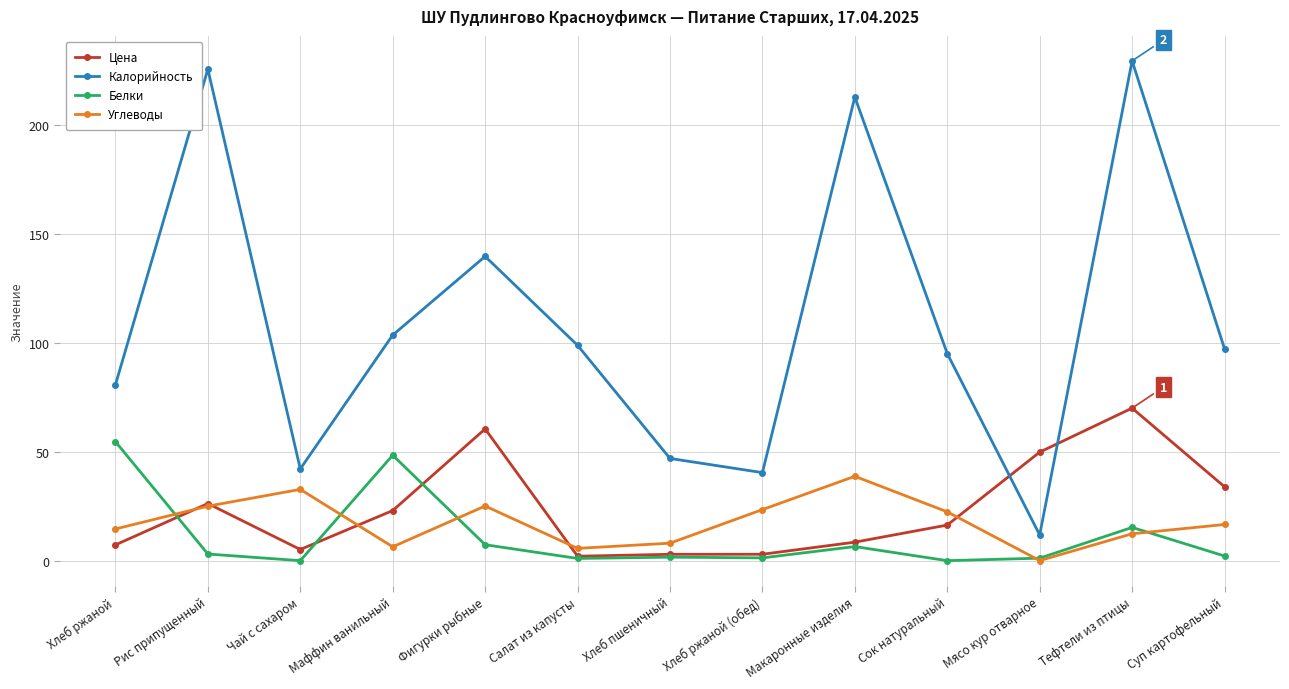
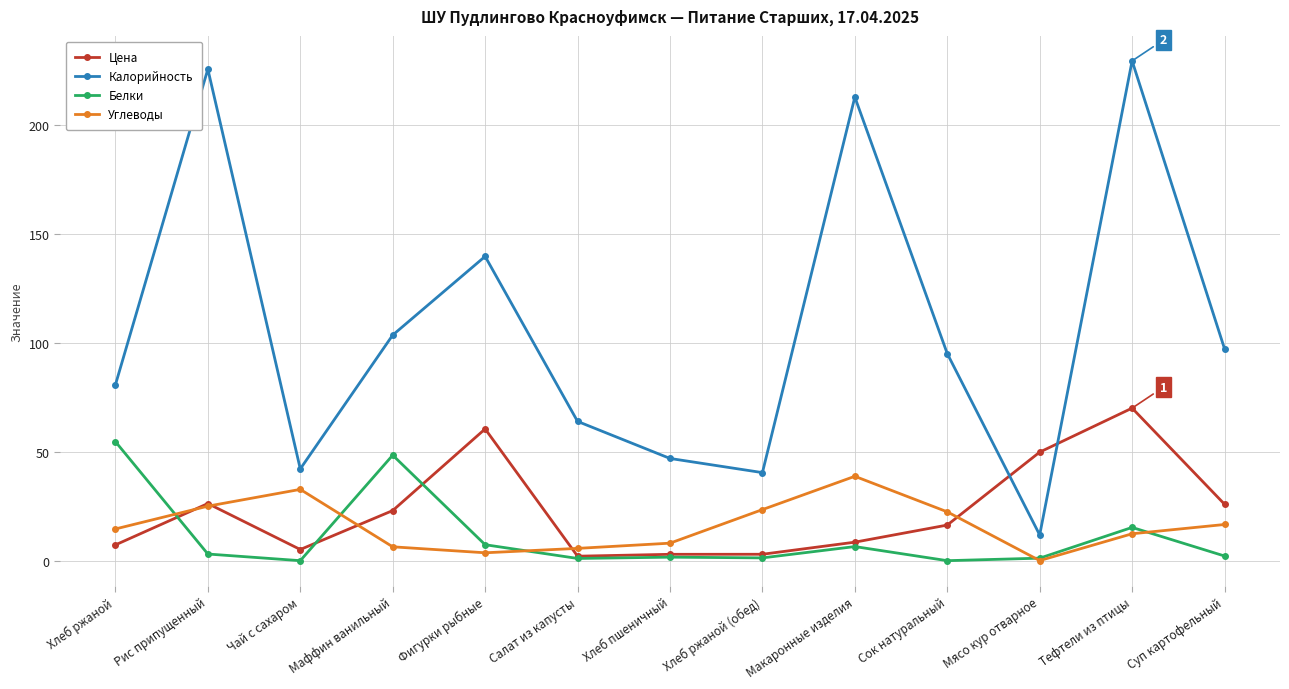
Углеводы, Фигурки рыбные: 25 -> 4
Калорийность, Салат из капусты: 99 -> 64
Цена, Суп картофельный: 34 -> 26
